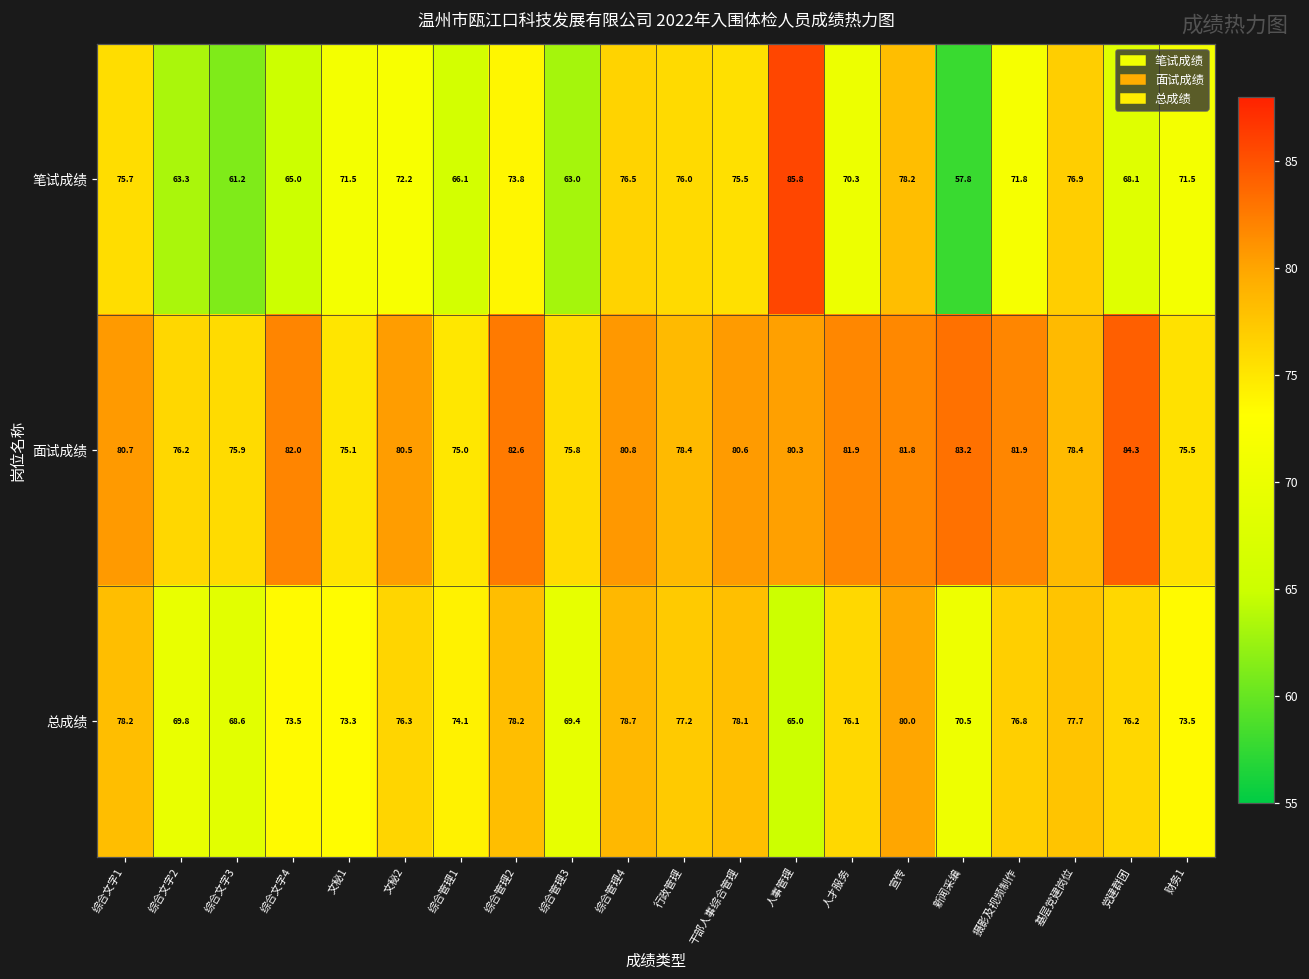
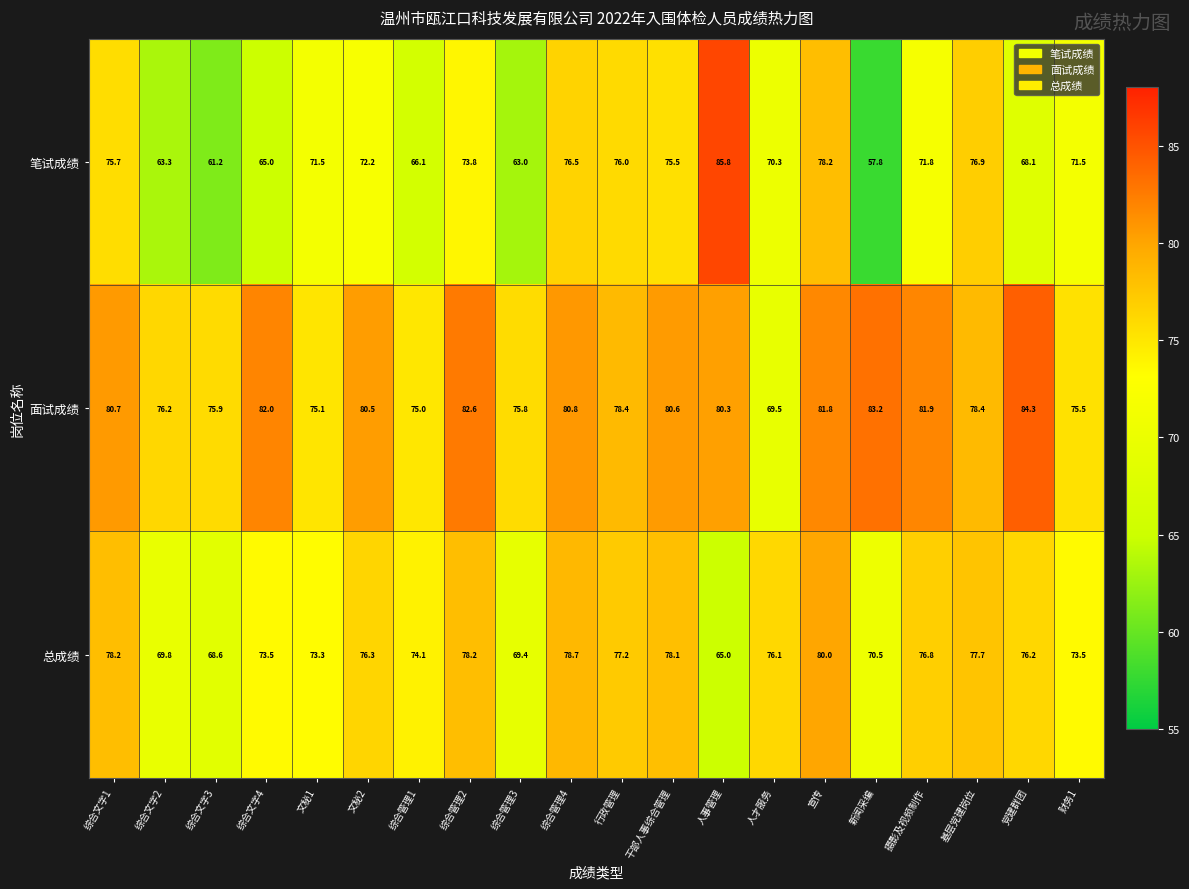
面试成绩, 人才服务: 81.9 -> 69.5
